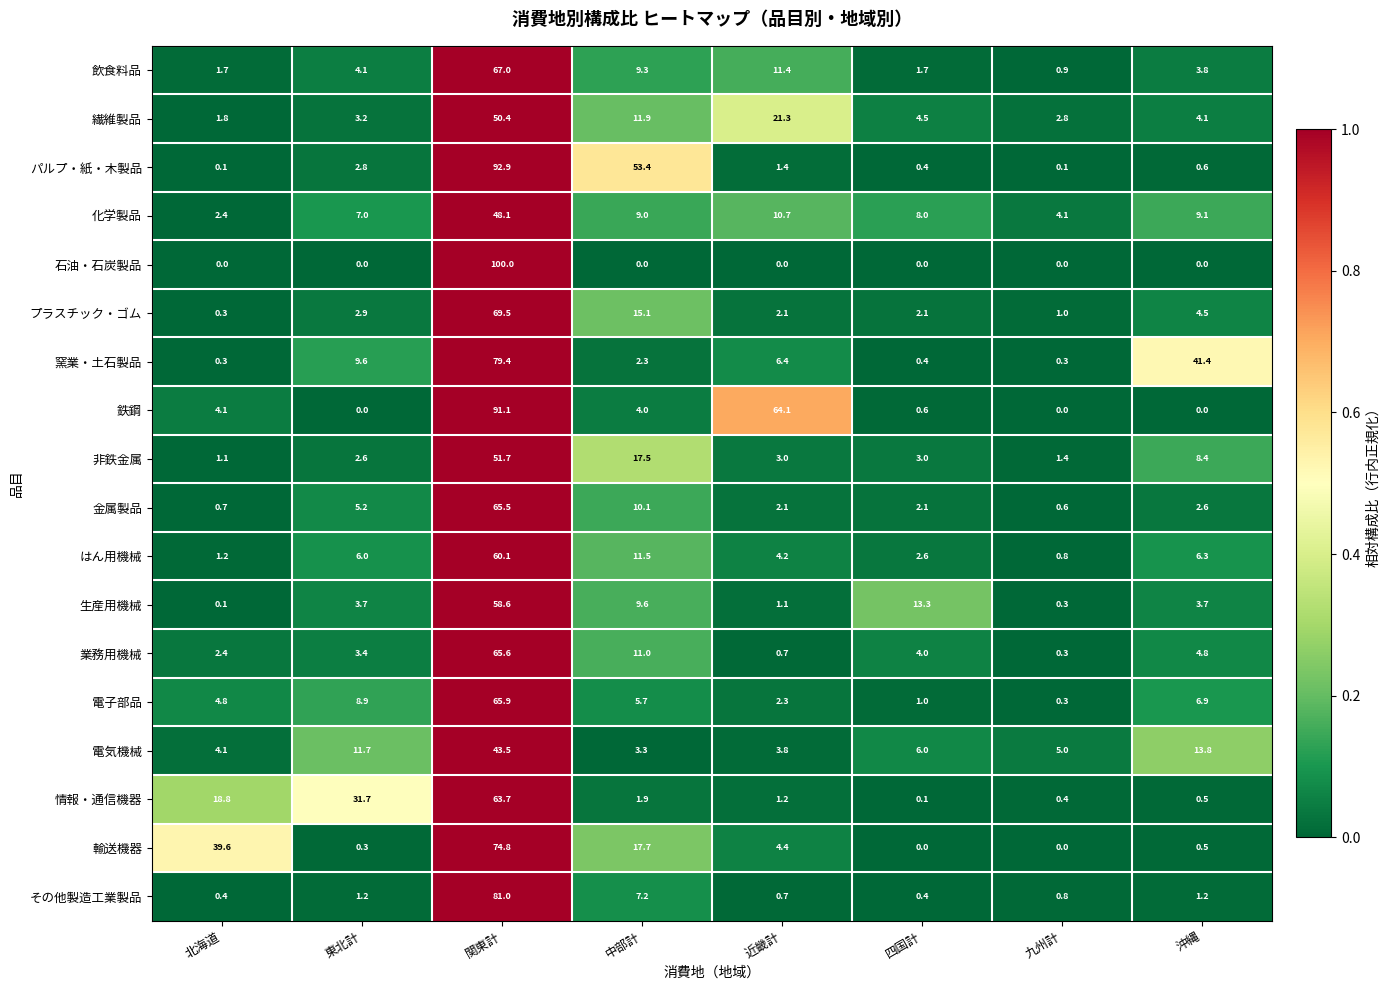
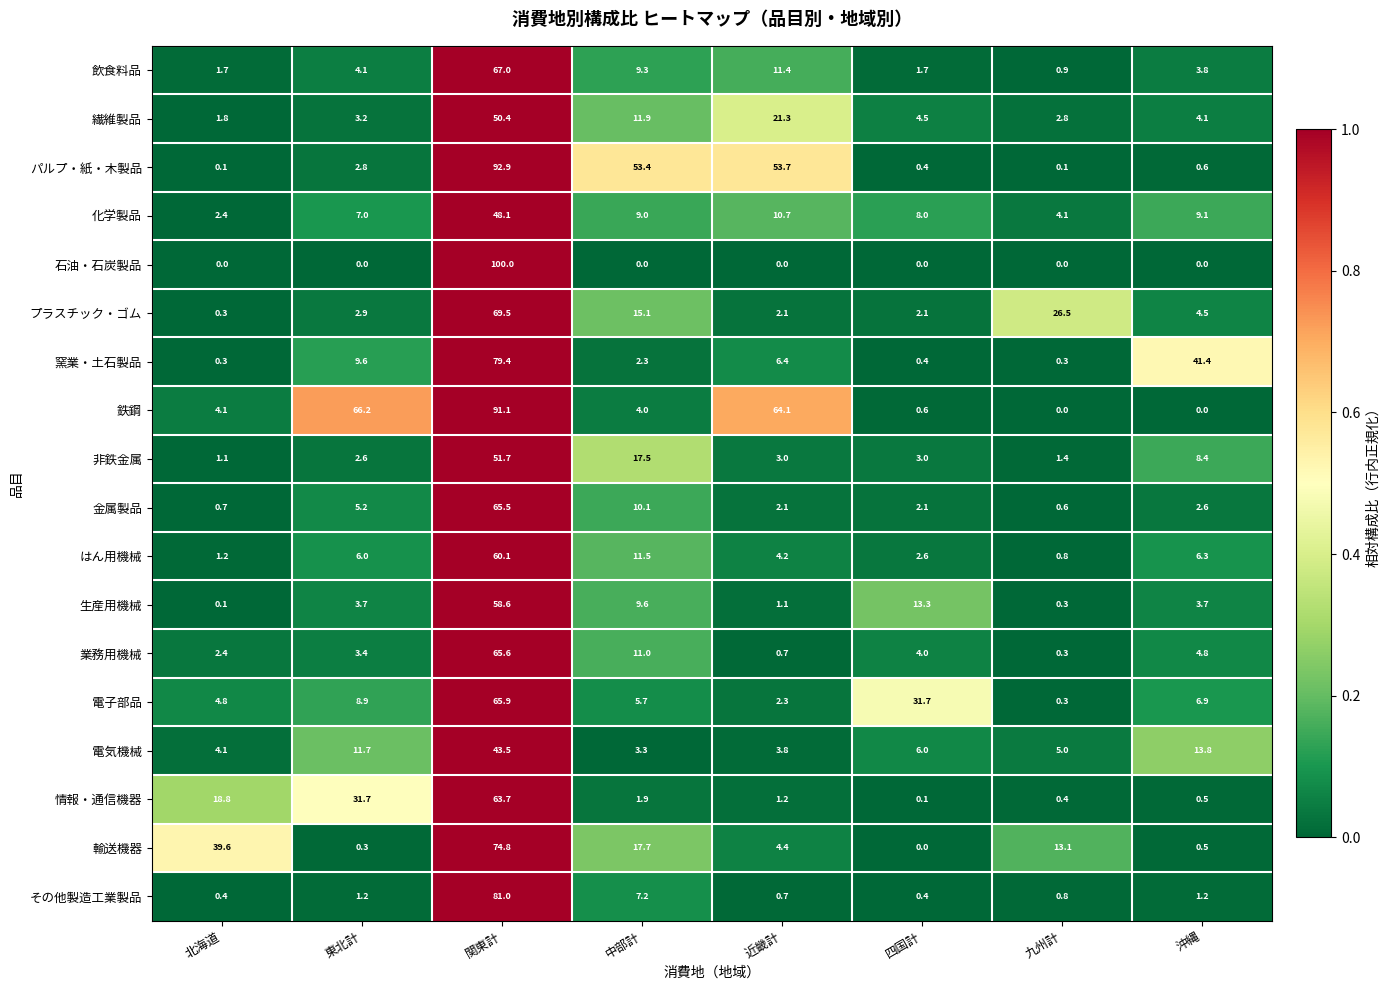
パルプ・紙・木製品, 近畿計: 1.4 -> 53.7
プラスチック・ゴム, 九州計: 1.0 -> 26.5
鉄鋼, 東北計: 0.0 -> 66.2
電子部品, 四国計: 1.0 -> 31.7
輸送機器, 九州計: 0.0 -> 13.1
